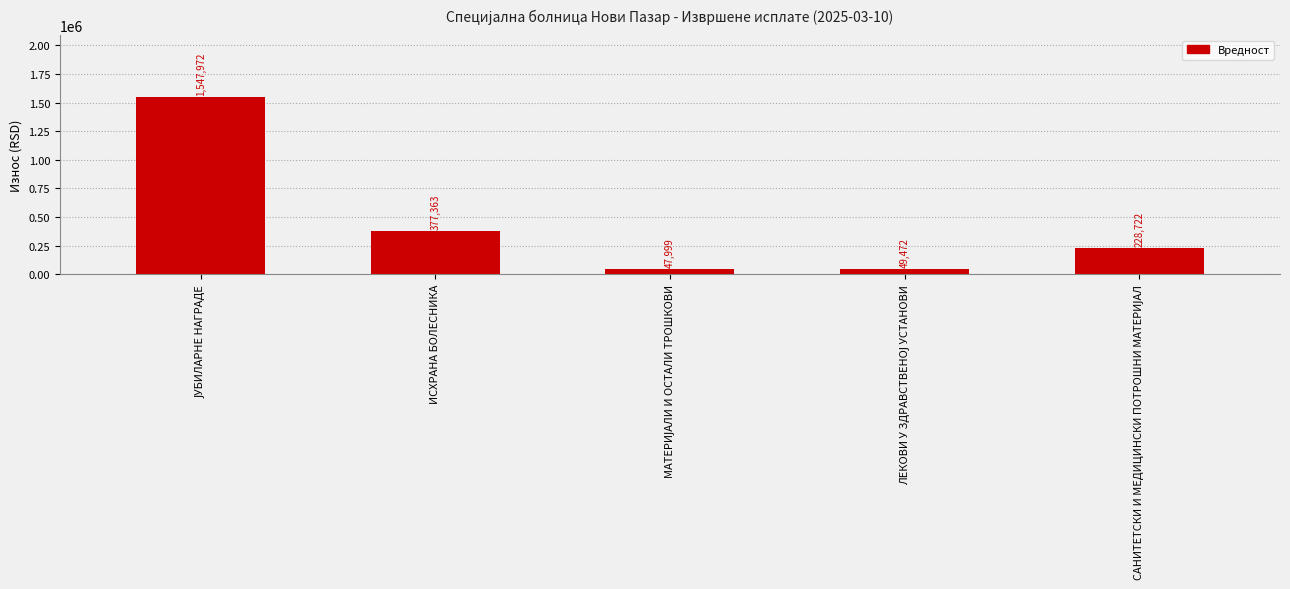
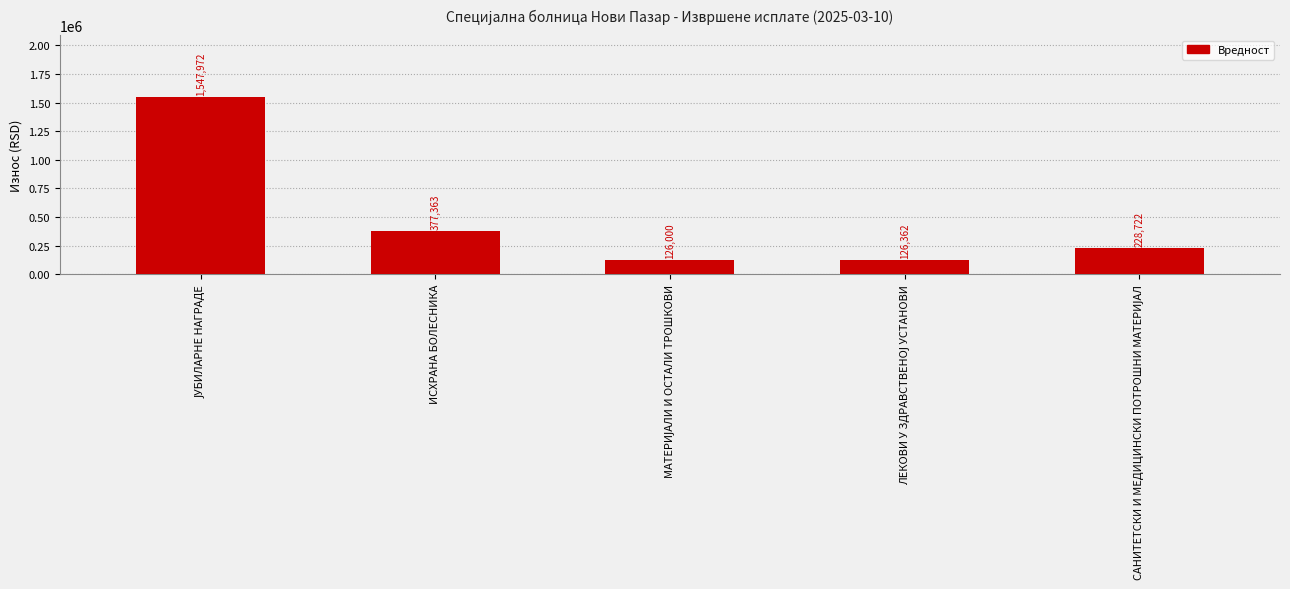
МАТЕРИЈАЛИ И ОСТАЛИ ТРОШКОВИ: 47,999 -> 126,000
ЛЕКОВИ У ЗДРАВСТВЕНОЈ УСТАНОВИ: 49,472 -> 126,362
